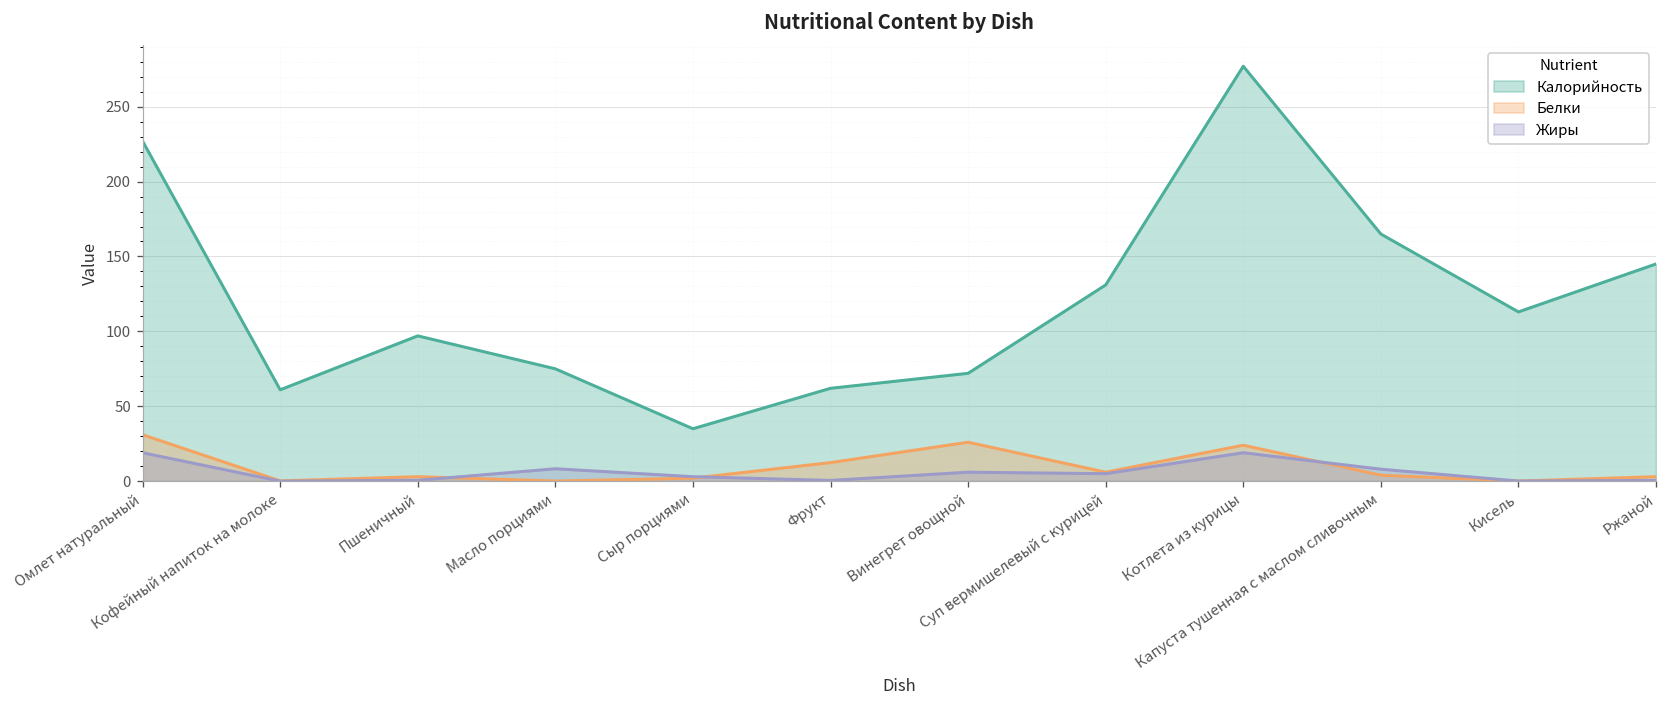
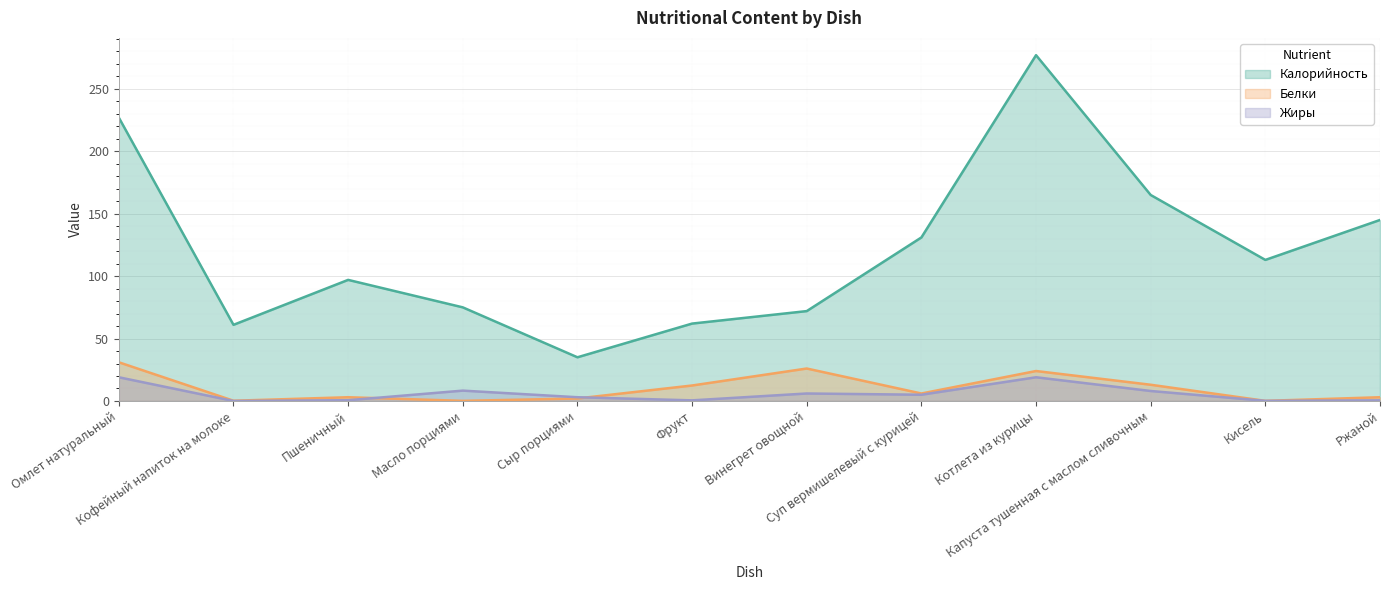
Белки, Капуста тушенная с маслом сливочным: 4 -> 13
